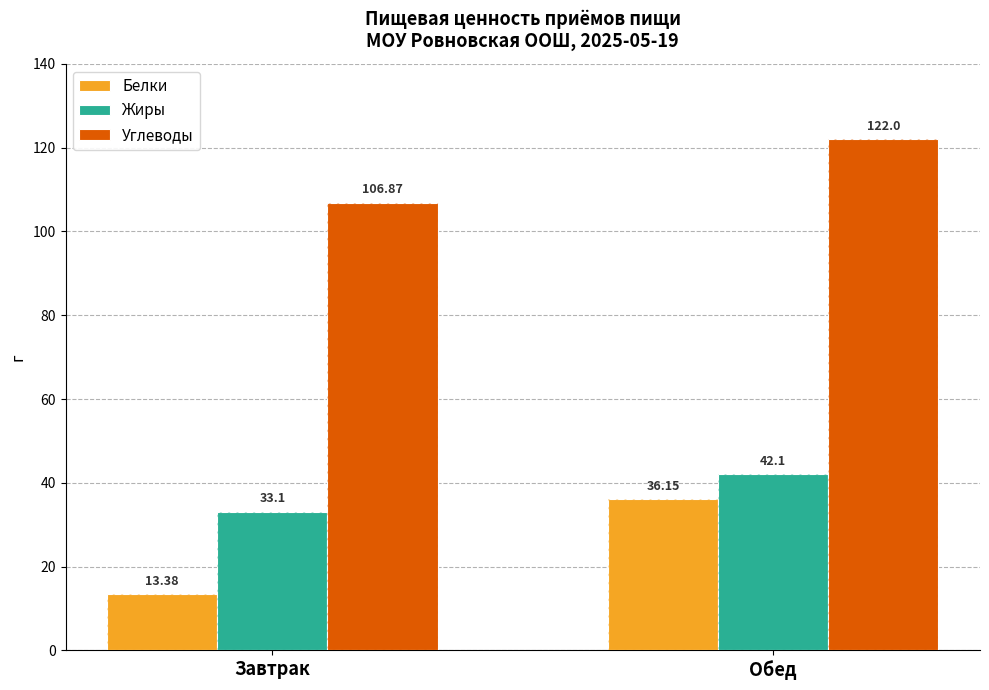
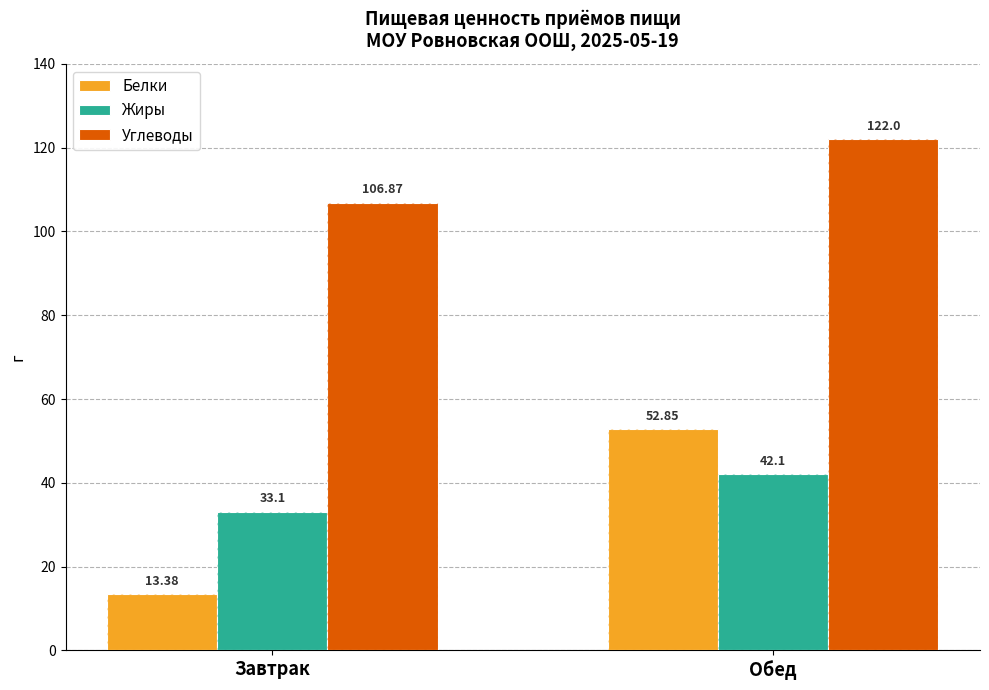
Белки, Обед: 36.15 -> 52.85
